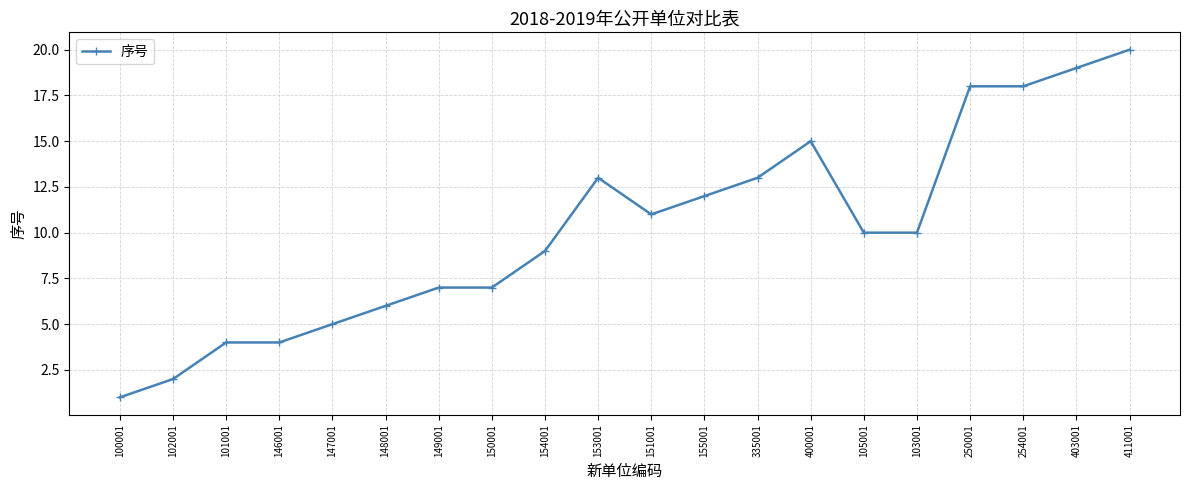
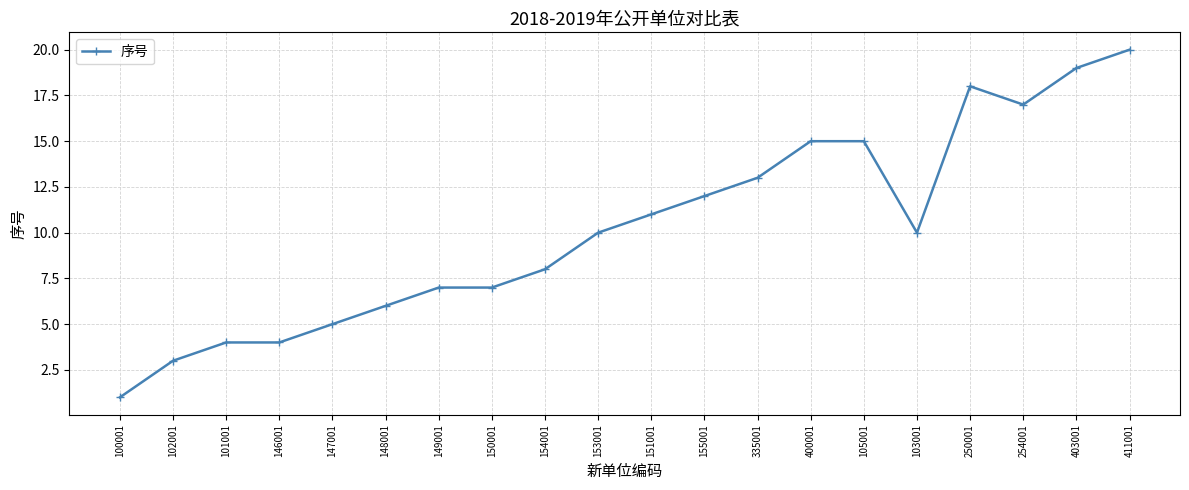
102001: 2 -> 3
154001: 9 -> 8
153001: 13 -> 10
105001: 10 -> 15
254001: 18 -> 17
